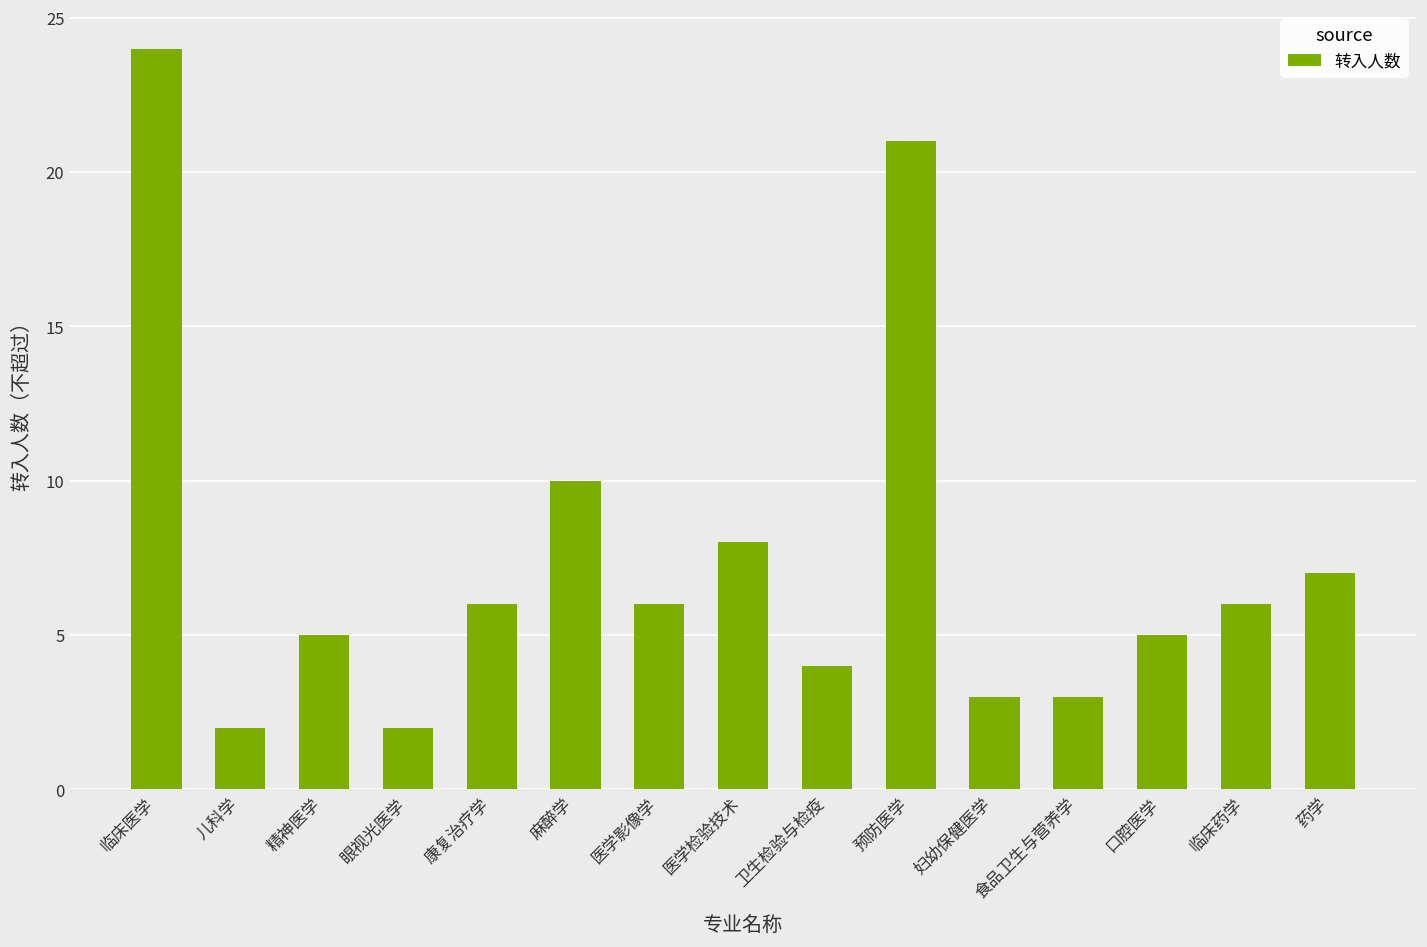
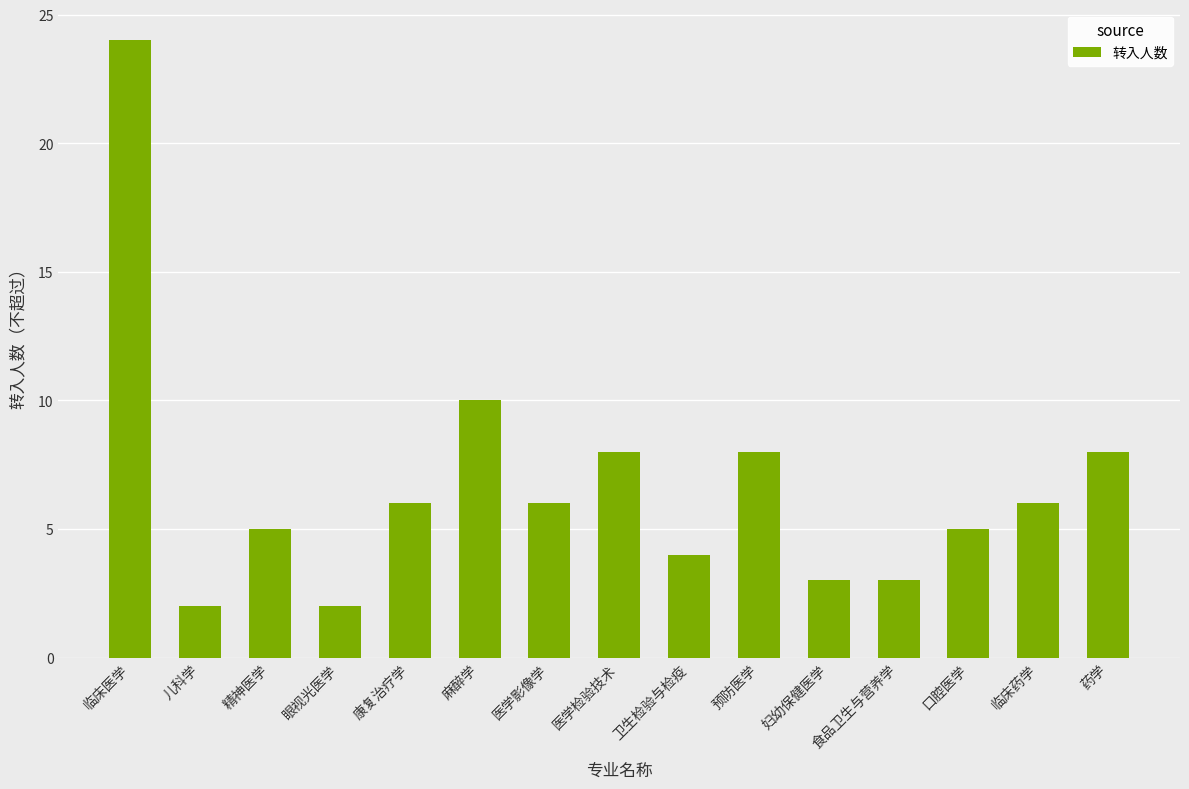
预防医学: 21 -> 8
药学: 7 -> 8
